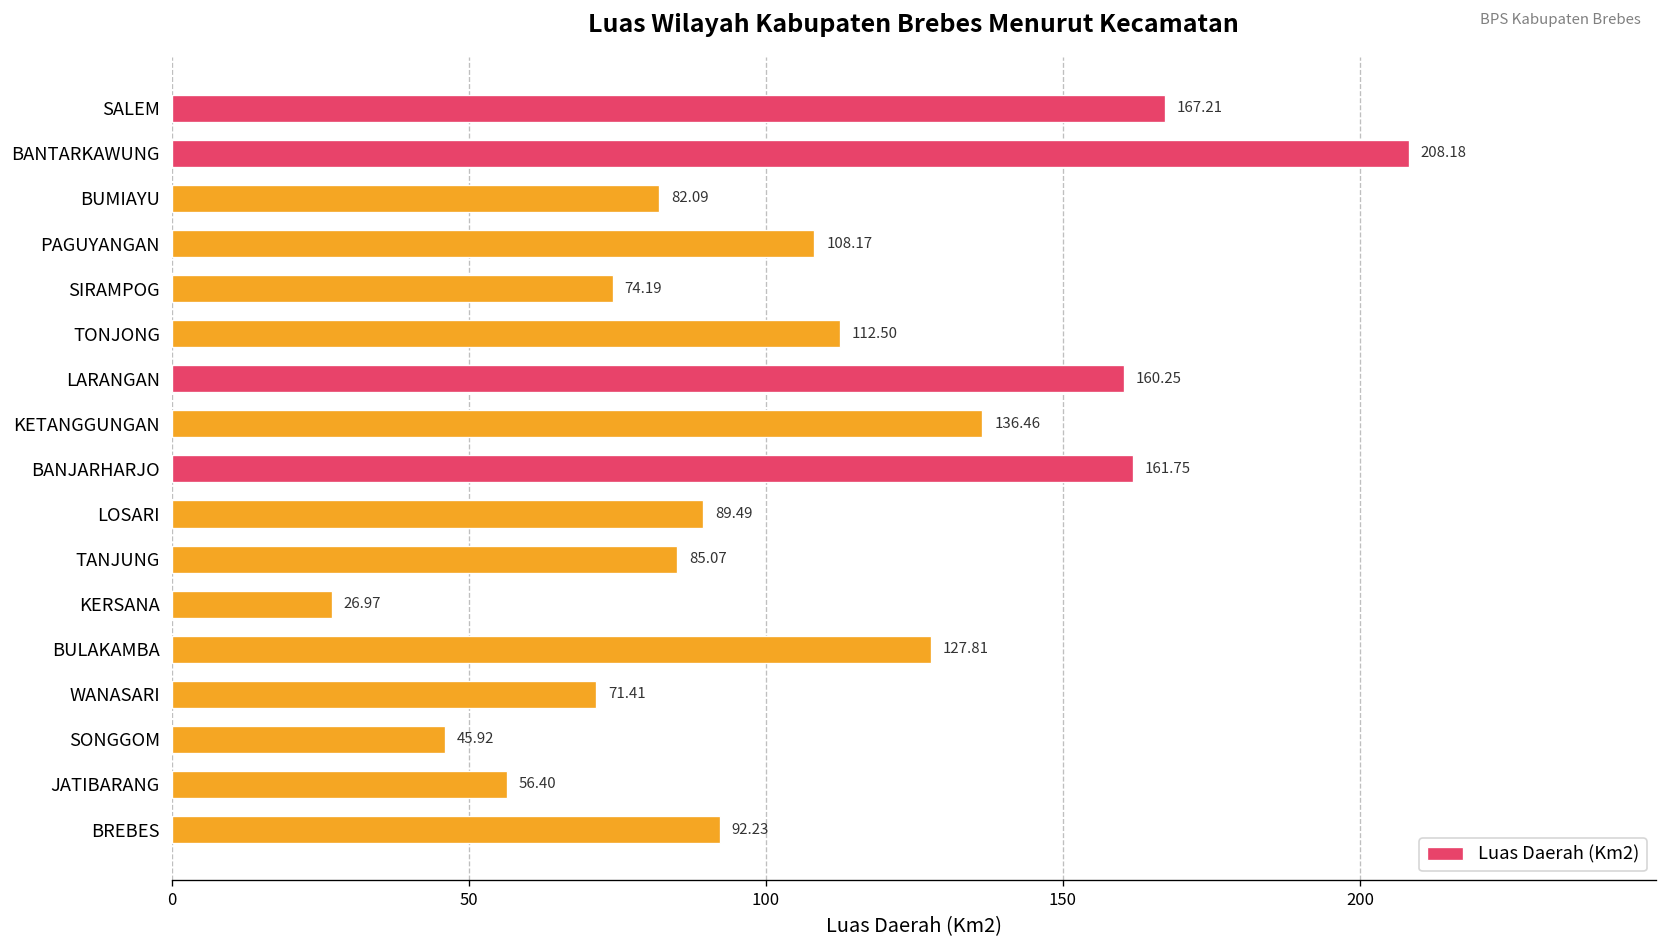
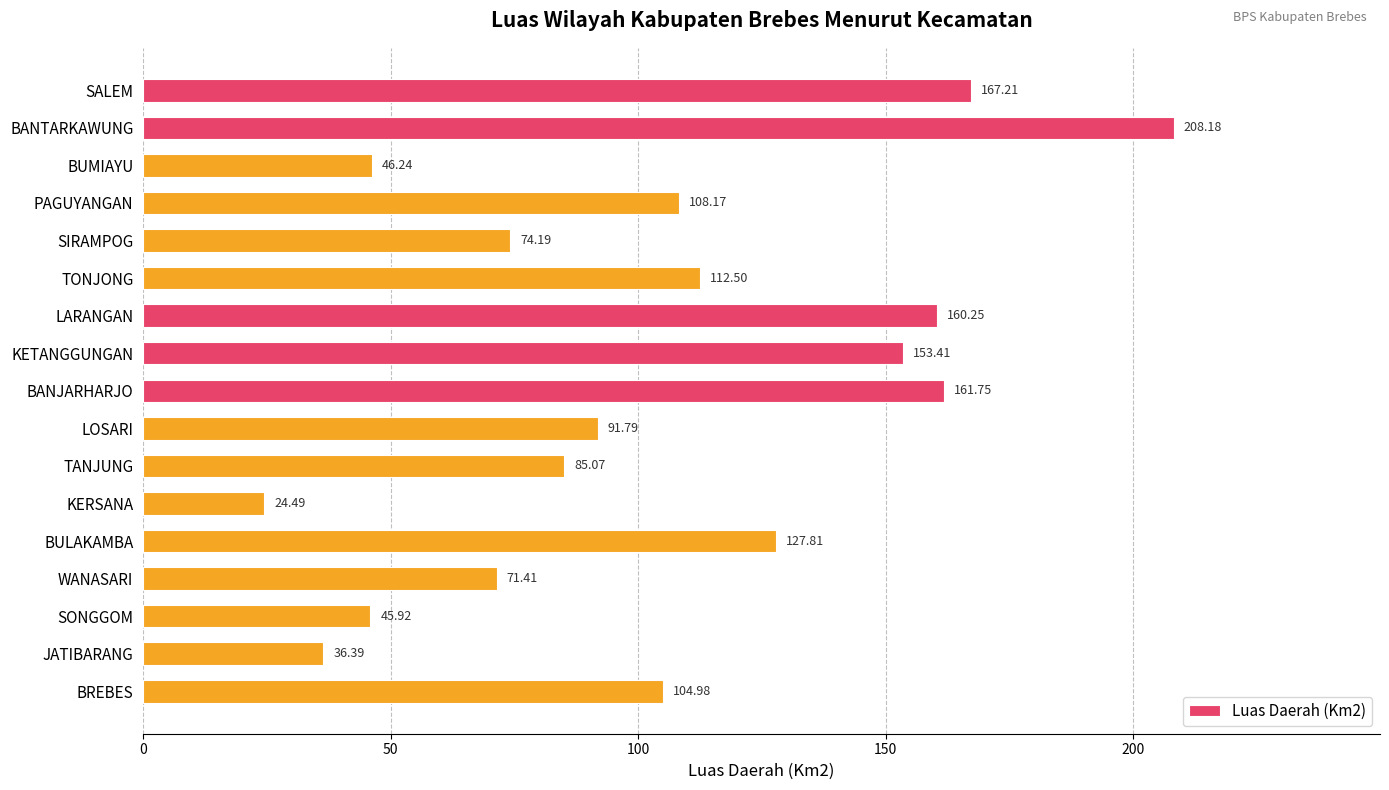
BUMIAYU: 82.09 -> 46.24
KETANGGUNGAN: 136.46 -> 153.41
LOSARI: 89.49 -> 91.79
KERSANA: 26.97 -> 24.49
JATIBARANG: 56.40 -> 36.39
BREBES: 92.23 -> 104.98
